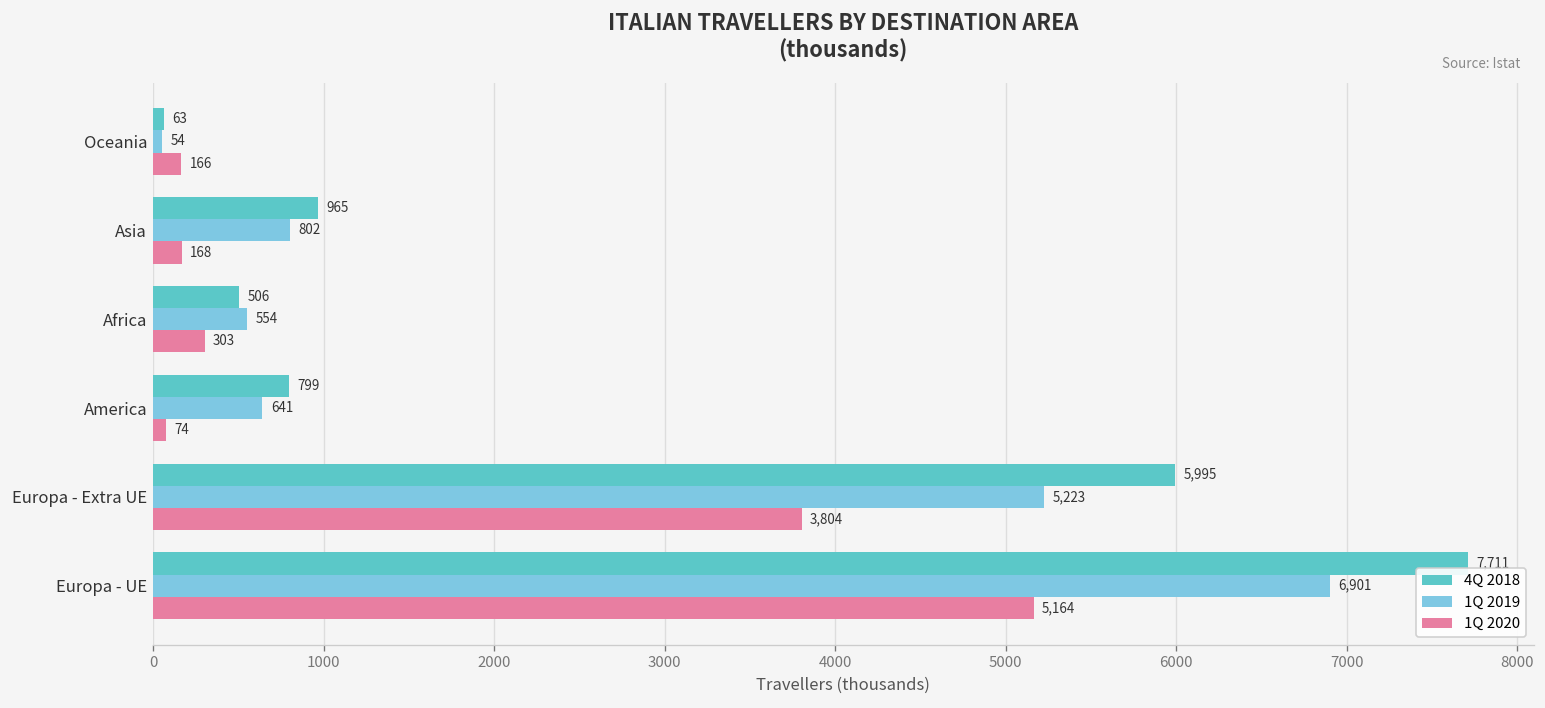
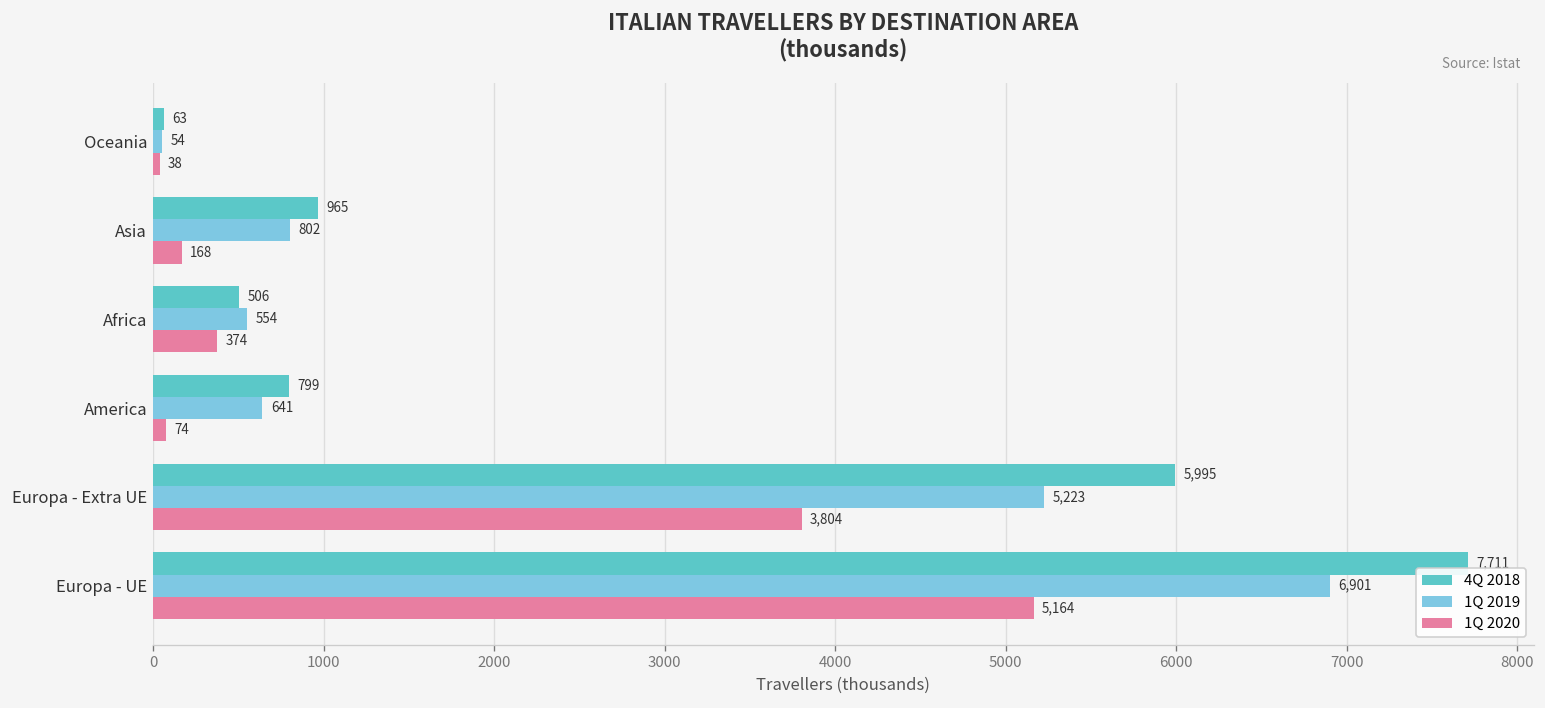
1Q 2020, Oceania: 166 -> 38
1Q 2020, Africa: 303 -> 374
